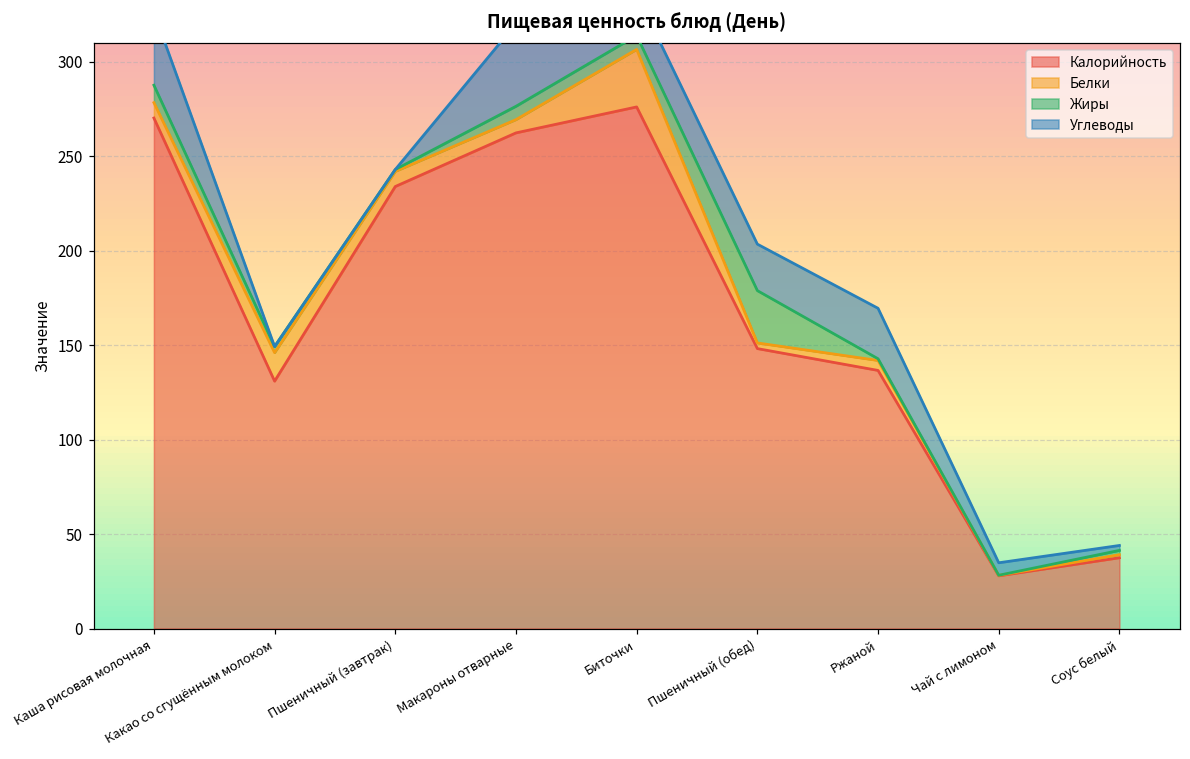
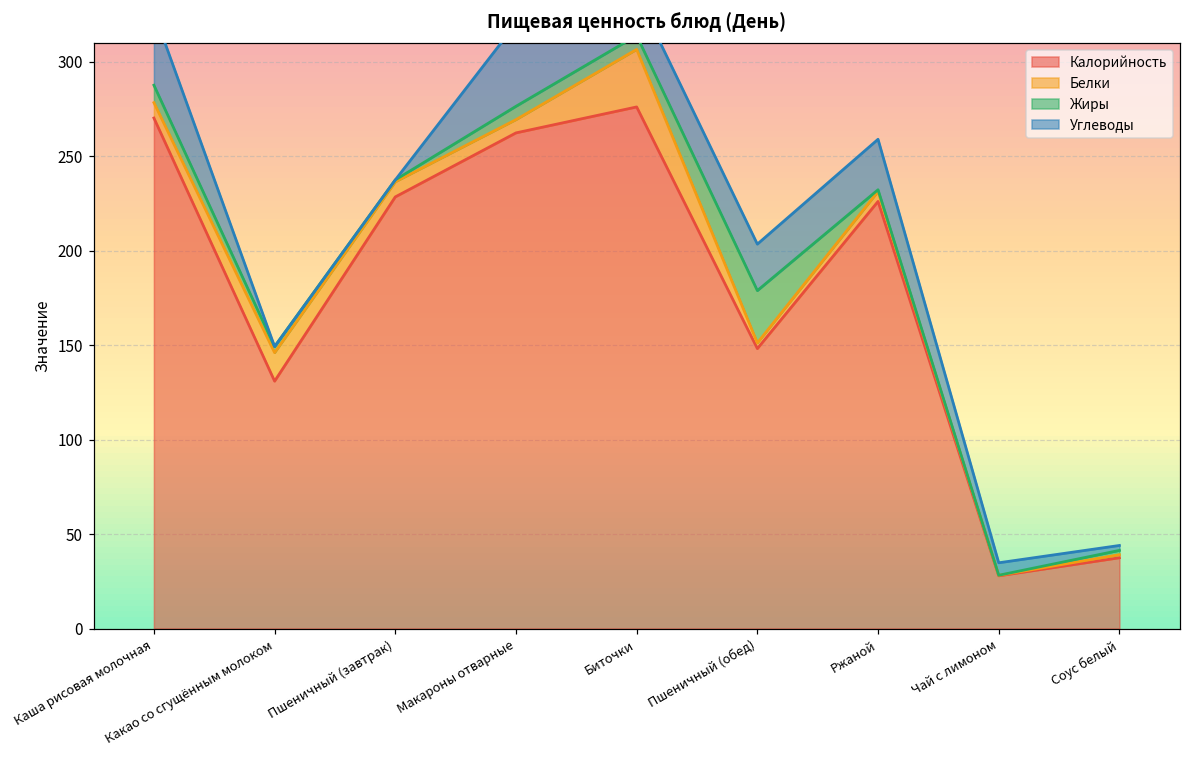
Калорийность, Пшеничный (завтрак): 234 -> 229
Калорийность, Ржаной: 137 -> 226
